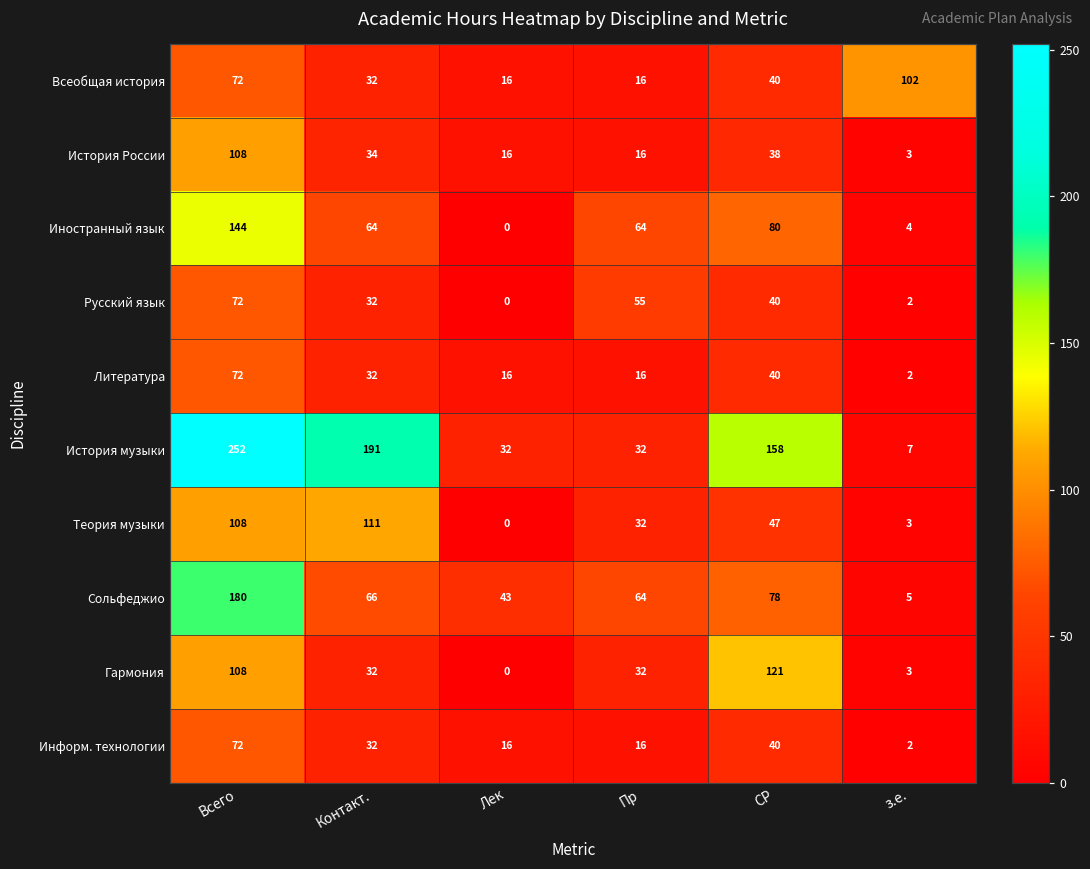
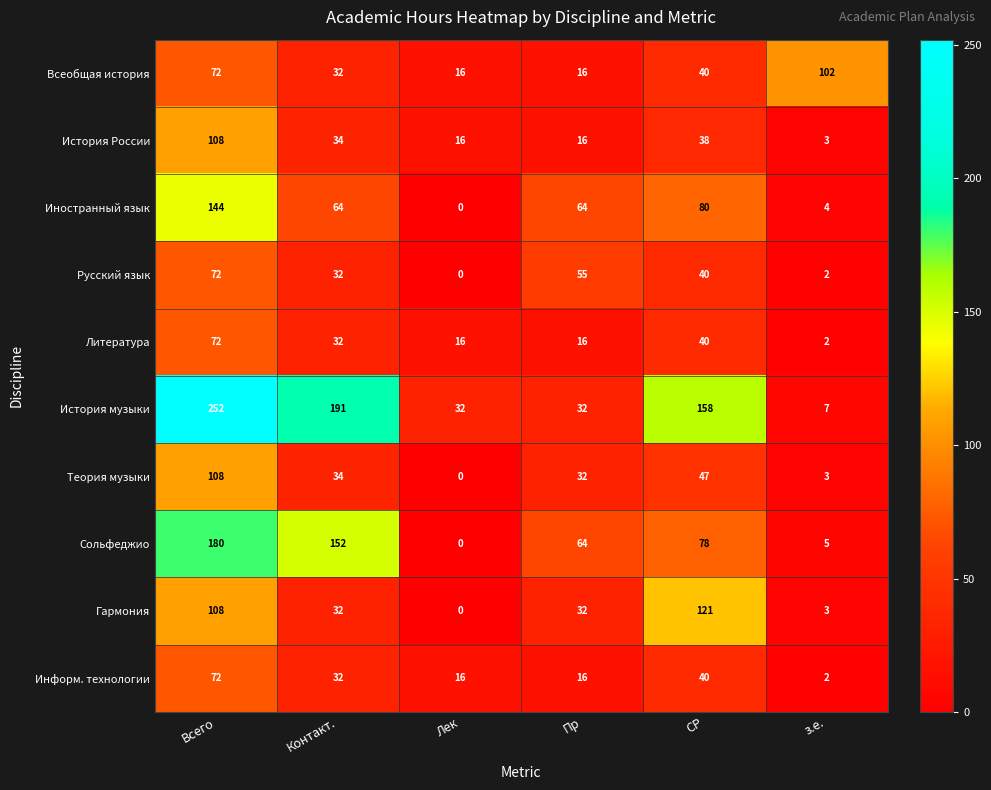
Теория музыки, Контакт.: 111 -> 34
Сольфеджио, Контакт.: 66 -> 152
Сольфеджио, Лек: 43 -> 0
